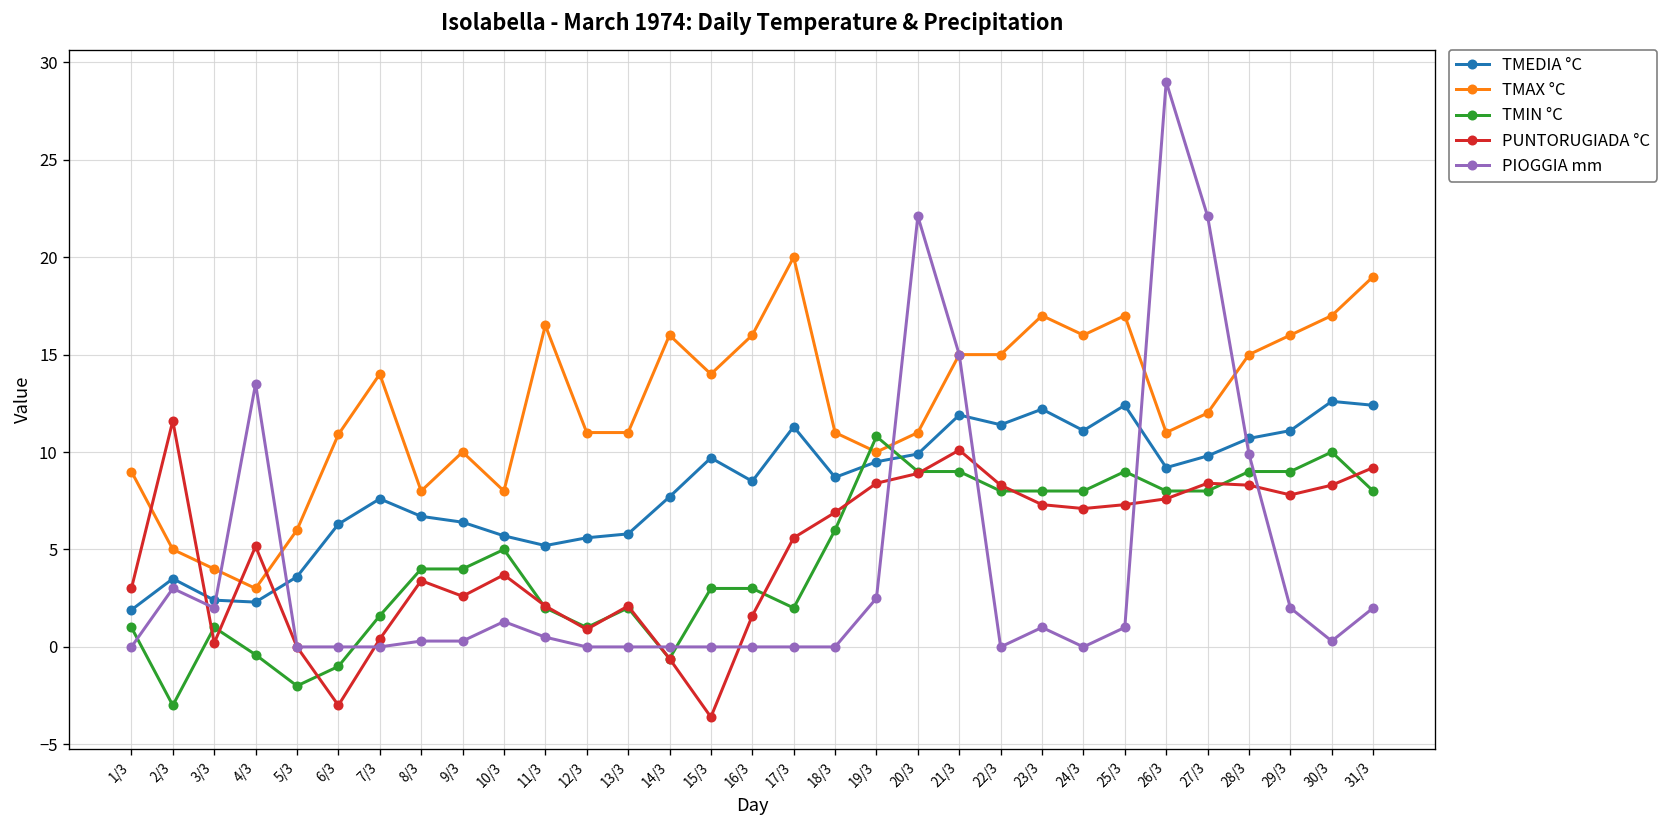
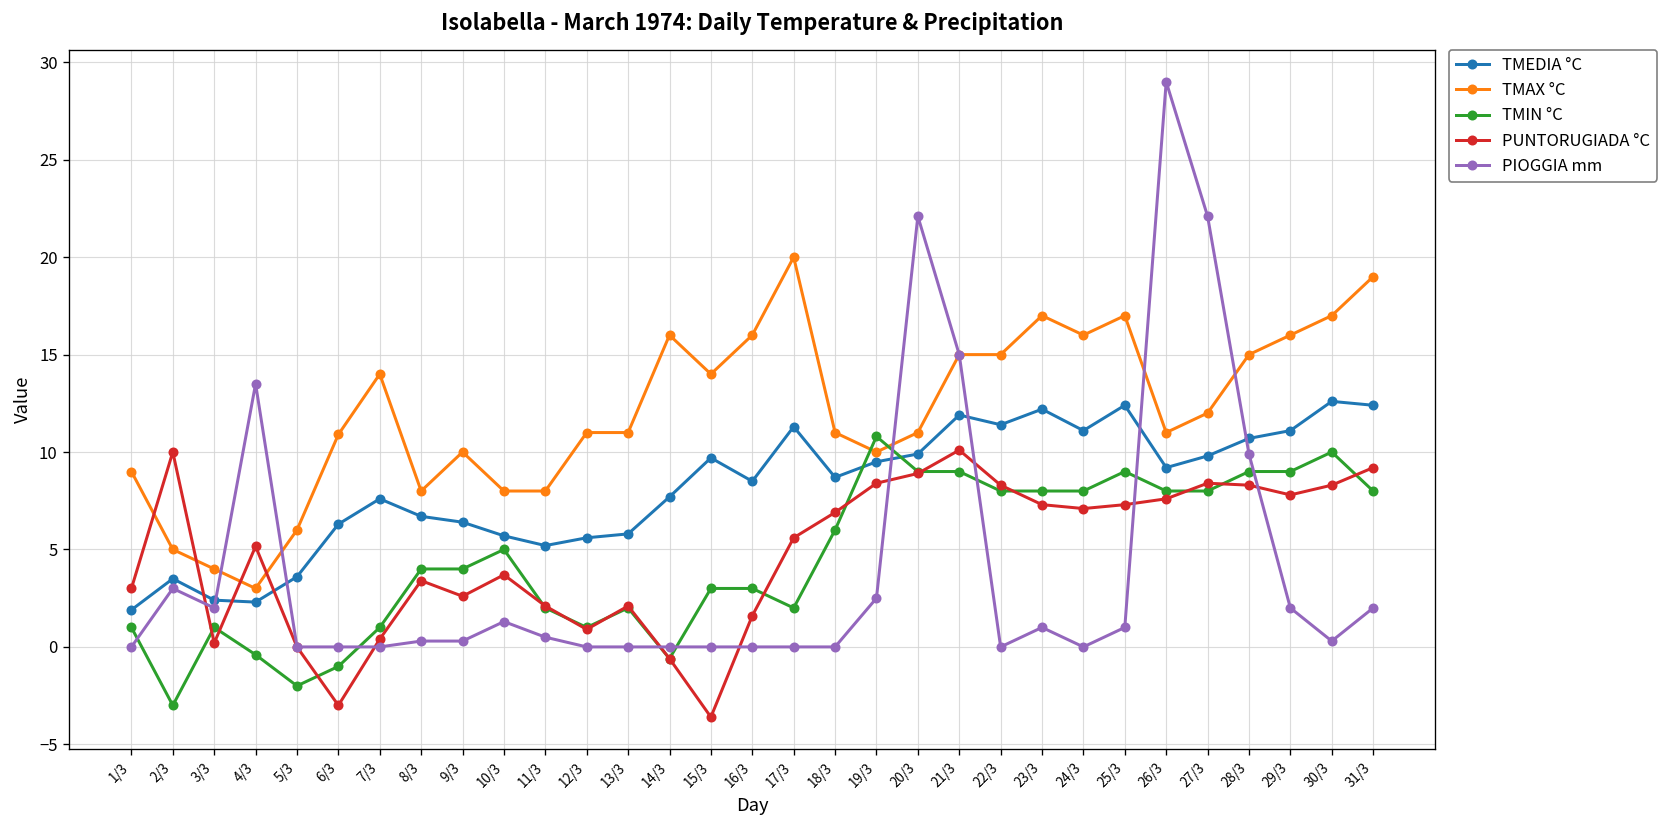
PUNTORUGIADA °C, 2/3: 11.6 -> 10.0
TMIN °C, 7/3: 1.6 -> 1.0
TMAX °C, 11/3: 16.5 -> 8.0
